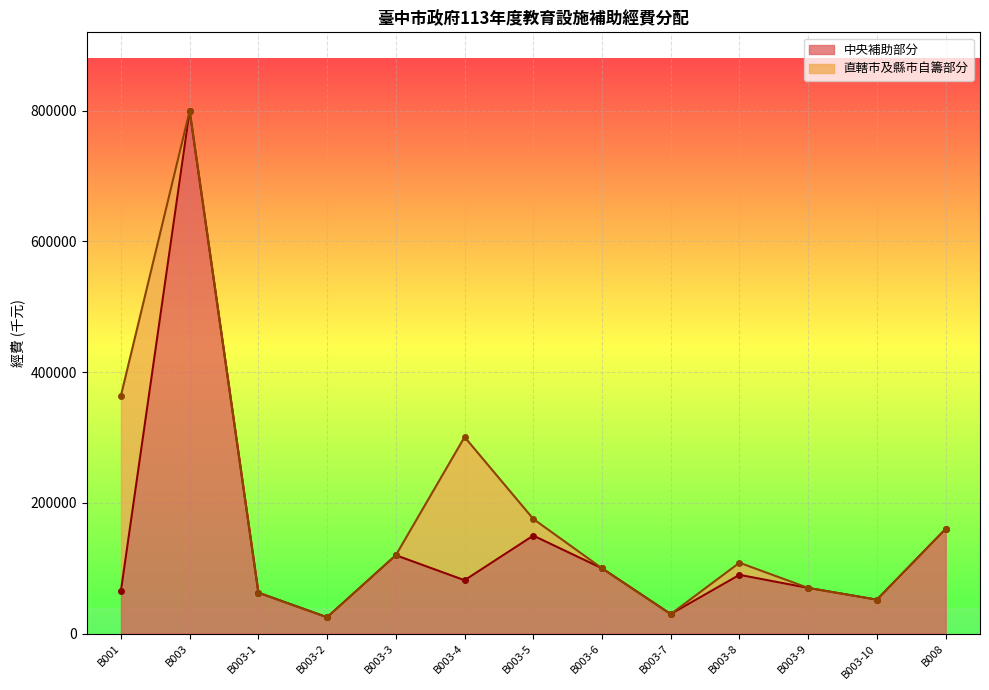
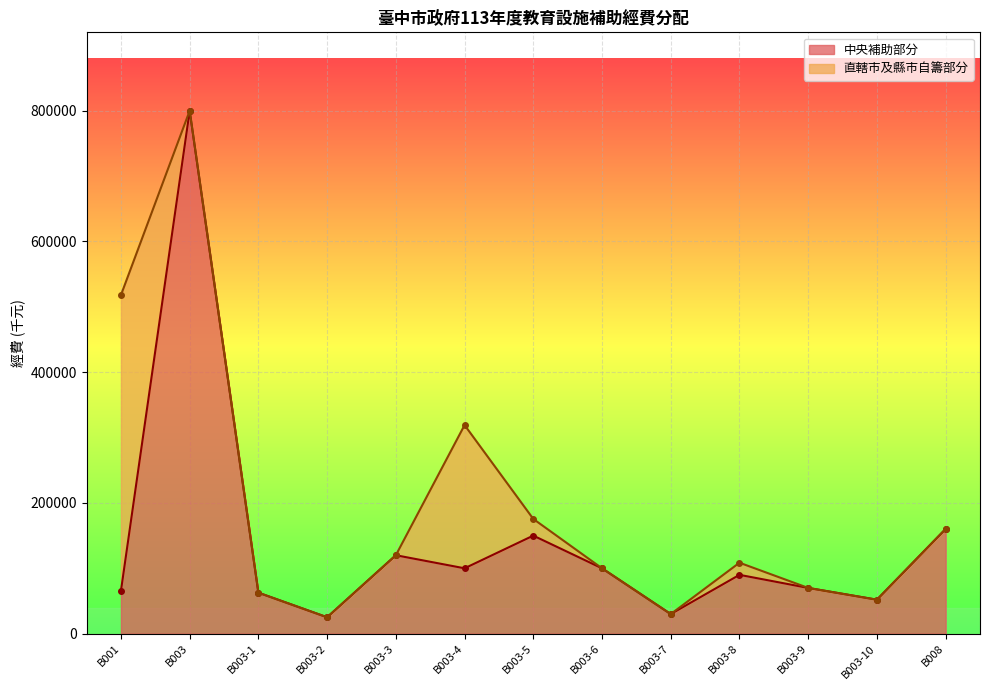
直轄市及縣市自籌部分, B001: 300000 -> 450000
中央補助部分, B003-4: 80000 -> 100000
